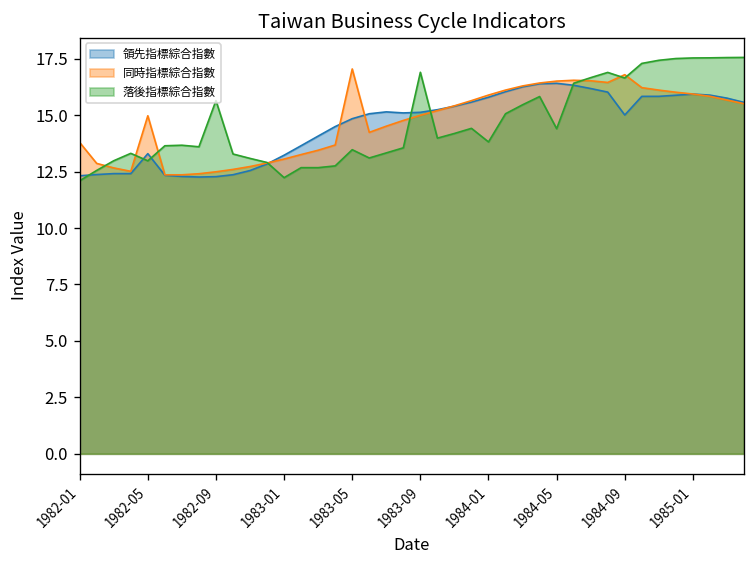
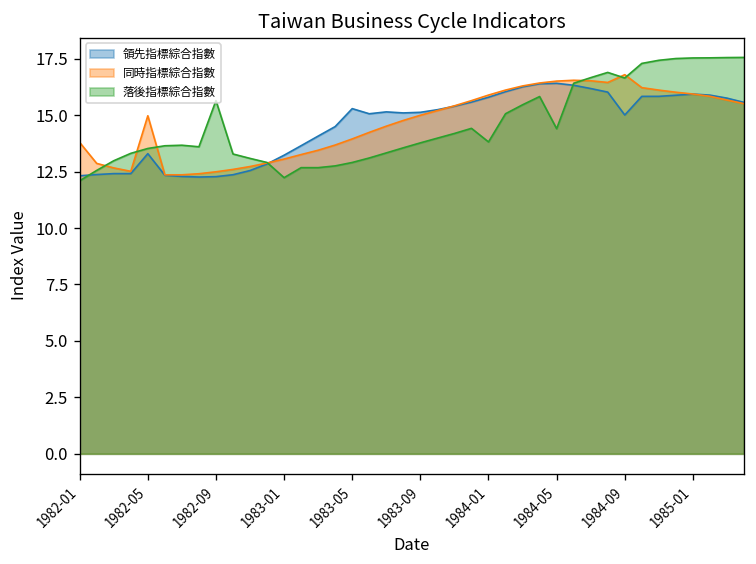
落後指標綜合指數, 1982-05: 13.0 -> 13.5
領先指標綜合指數, 1983-05: 14.8 -> 15.3
同時指標綜合指數, 1983-05: 17.0 -> 13.9
落後指標綜合指數, 1983-05: 13.5 -> 12.9
落後指標綜合指數, 1983-09: 16.9 -> 13.8
